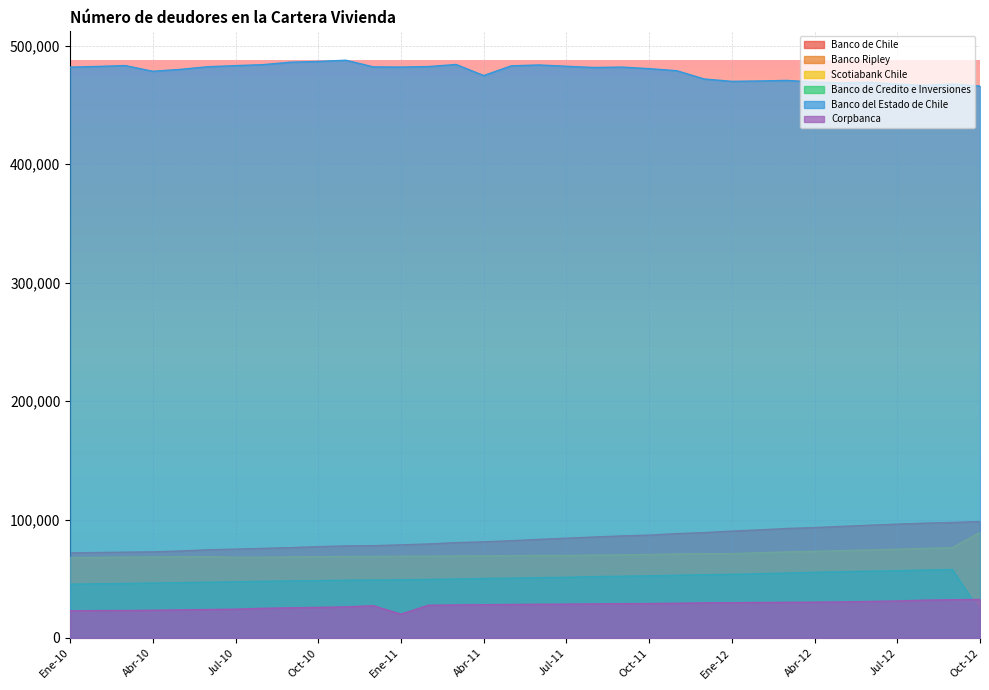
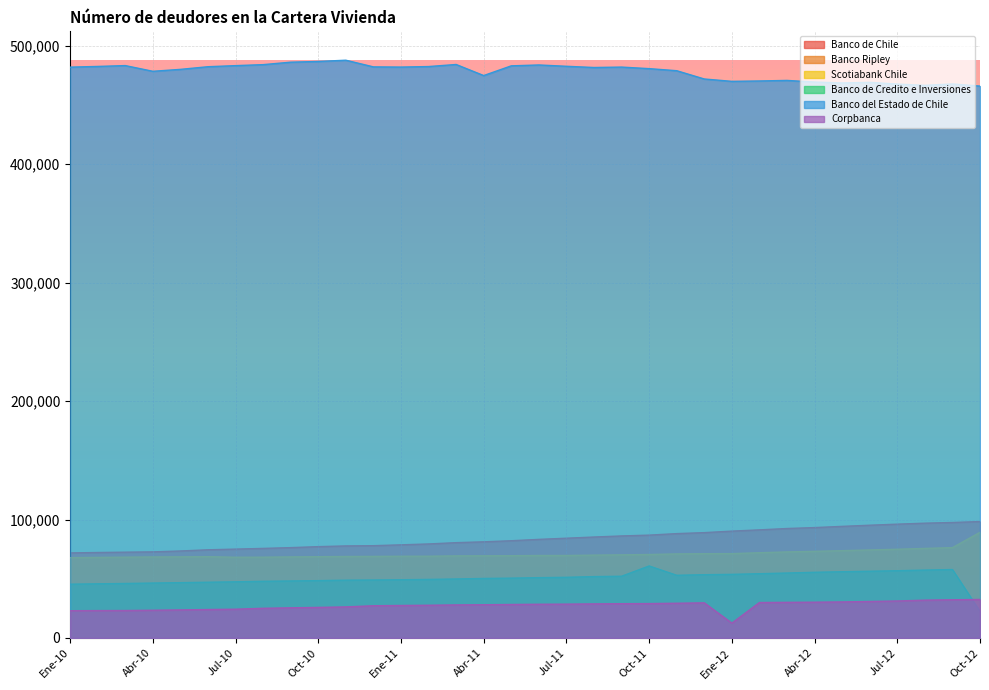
Corpbanca, Ene-11: 20,000 -> 27,000
Banco de Credito e Inversiones, Oct-11: 52,000 -> 61,000
Corpbanca, Ene-12: 30,000 -> 13,000
